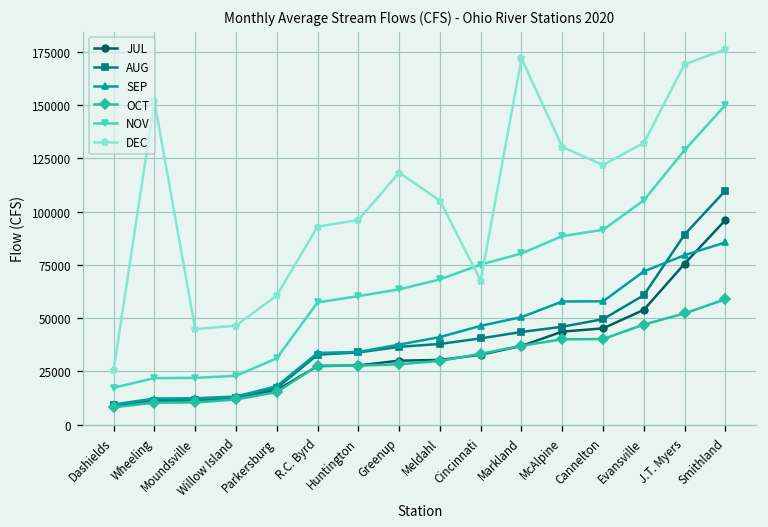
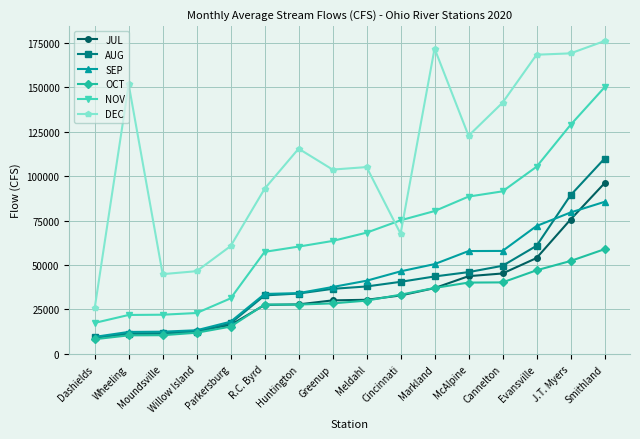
DEC, Huntington: 96000 -> 115000
DEC, Greenup: 118000 -> 104000
DEC, McAlpine: 130000 -> 123000
DEC, Cannelton: 122000 -> 141000
DEC, Evansville: 132000 -> 168000
